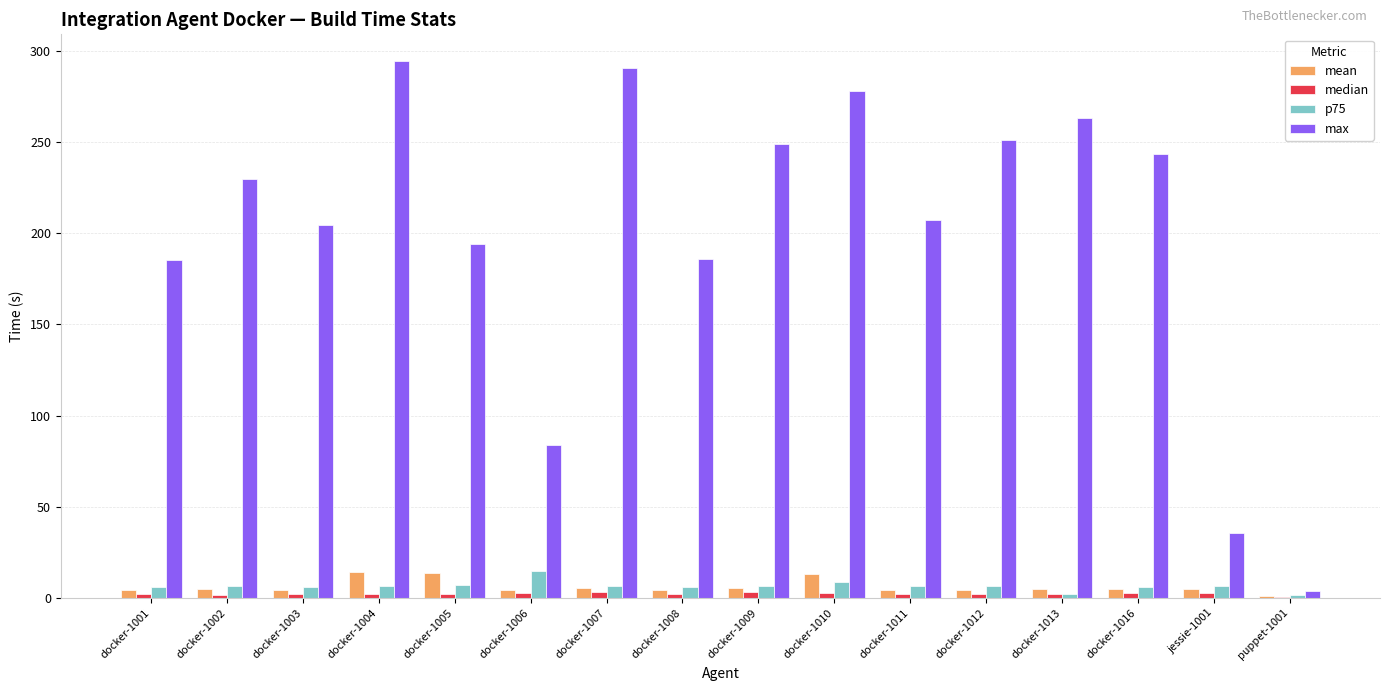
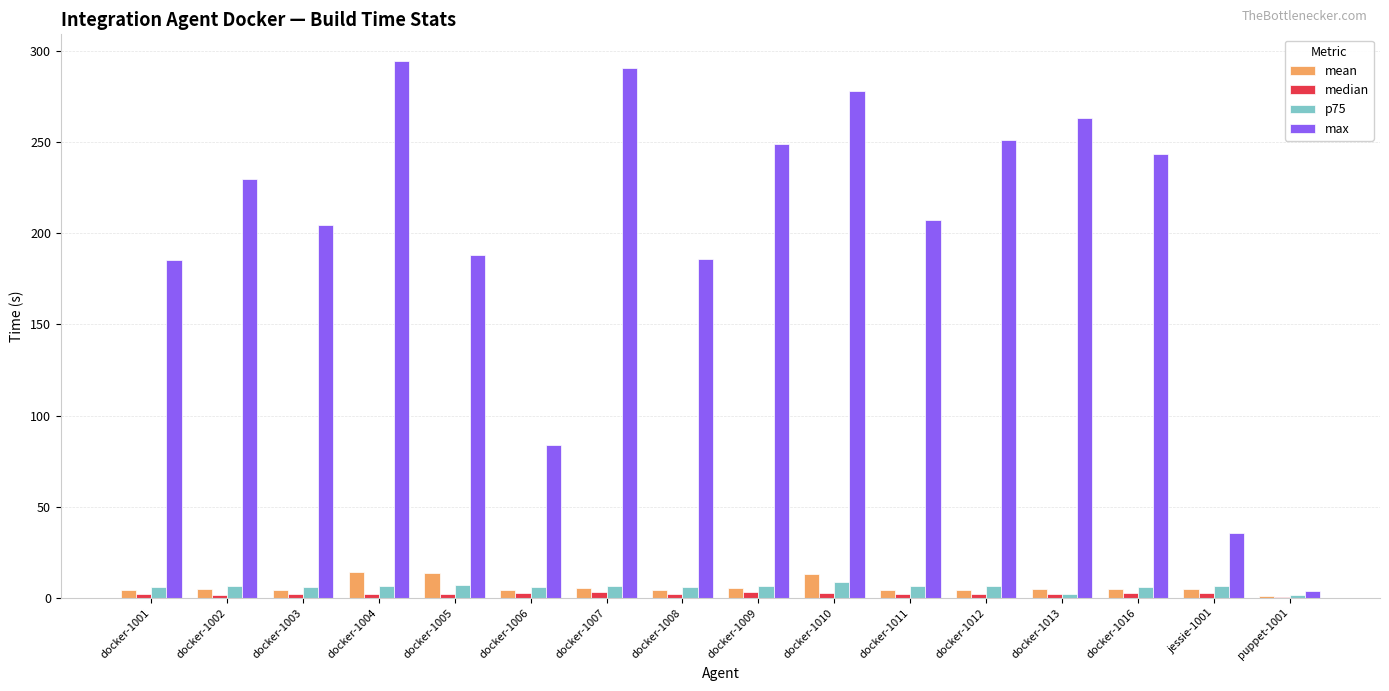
max, docker-1005: 194 -> 188
p75, docker-1006: 15 -> 6
